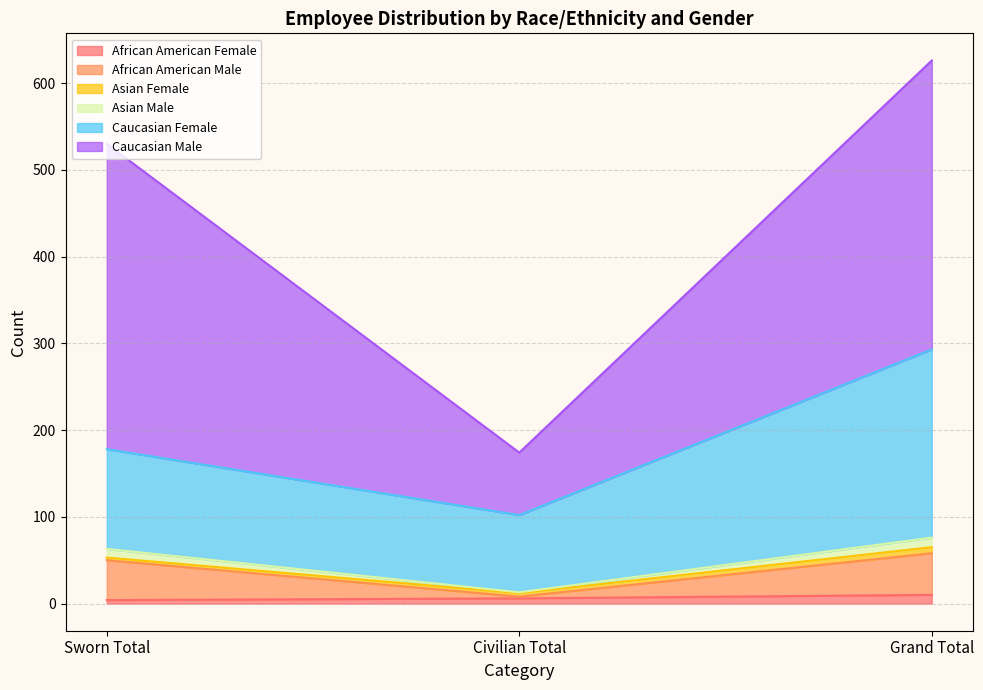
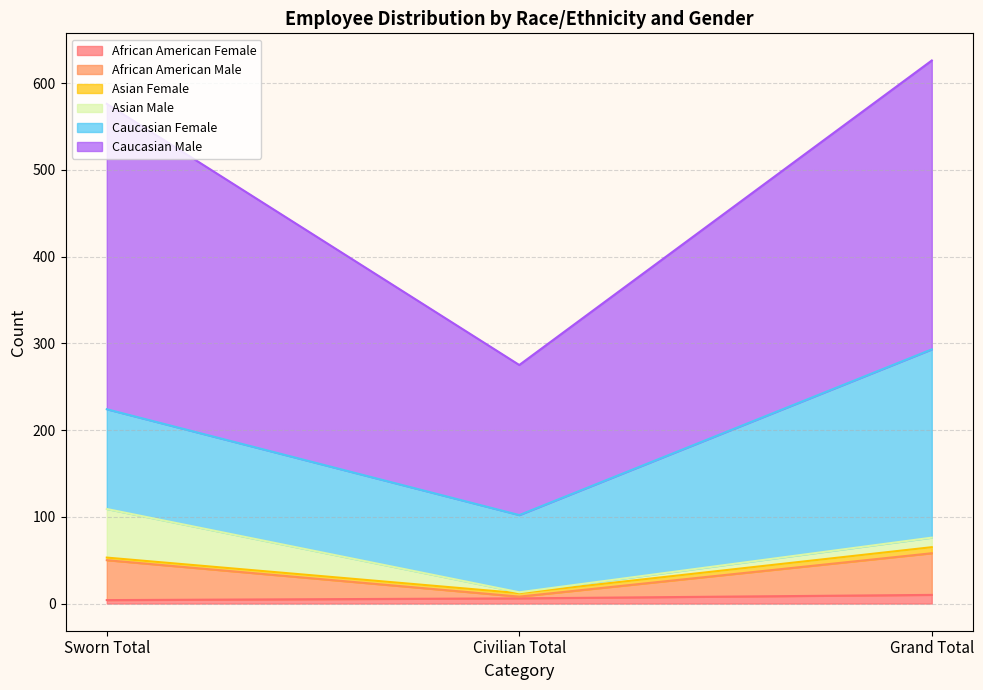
Asian Male, Sworn Total: 10 -> 60
Caucasian Male, Civilian Total: 70 -> 170
